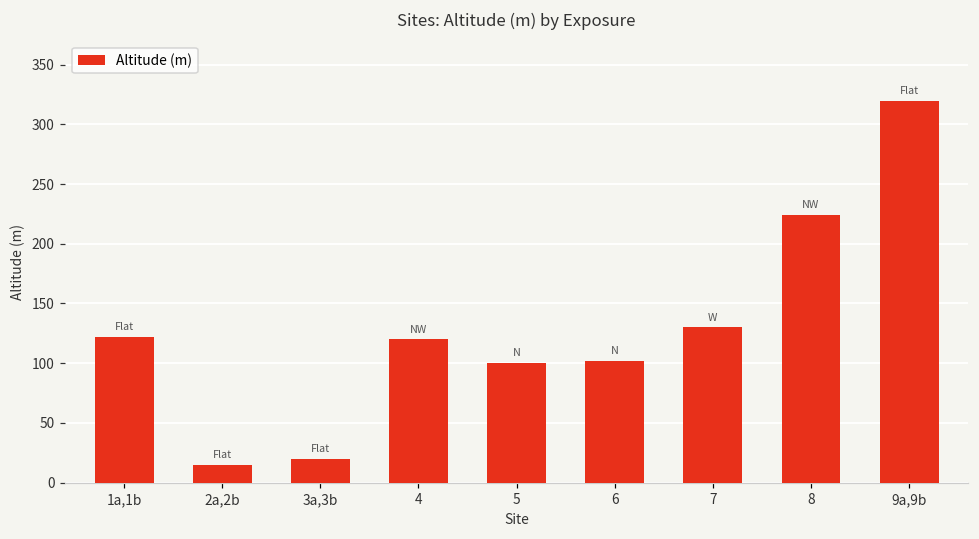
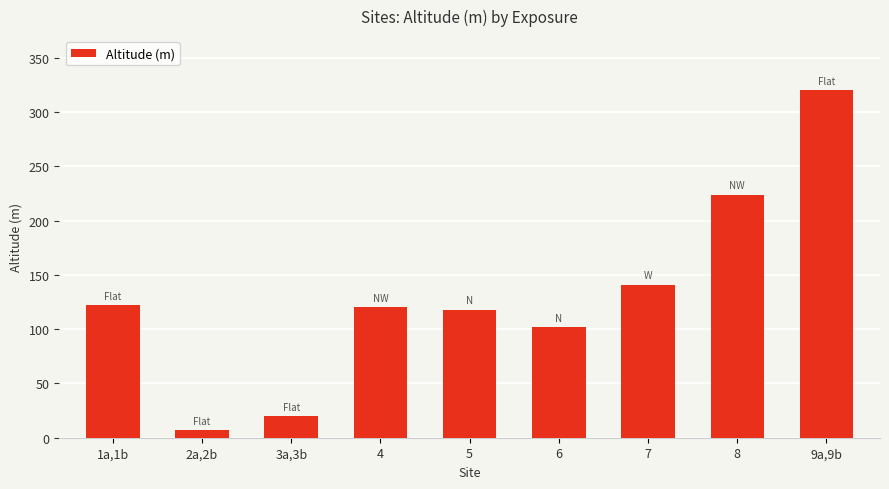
2a,2b: 15 -> 7
5: 100 -> 118
7: 130 -> 141
